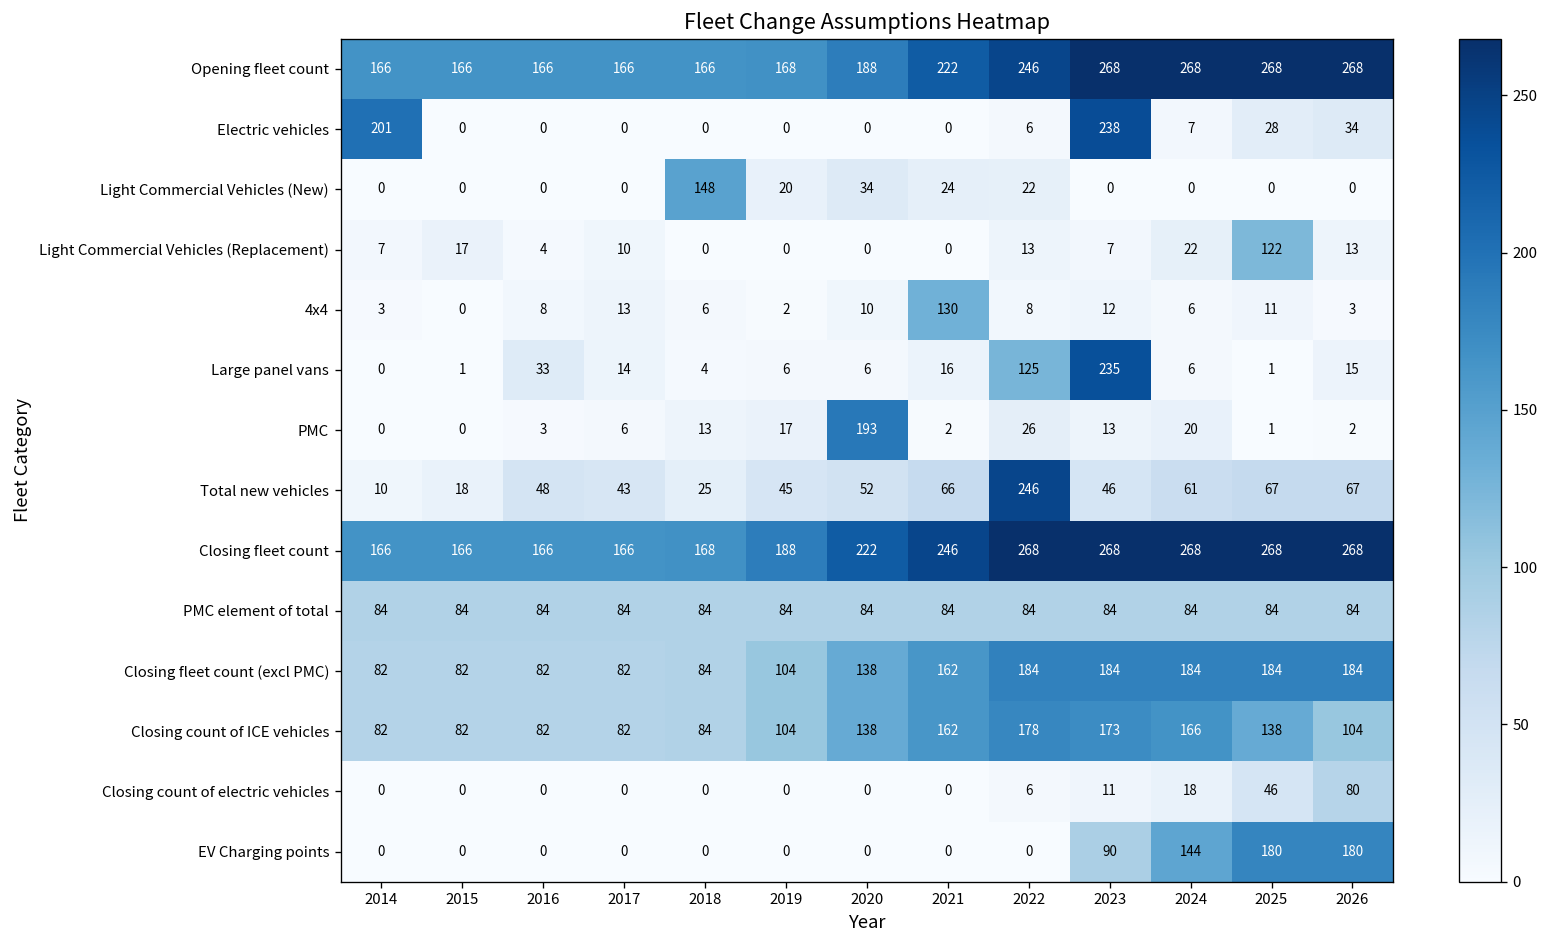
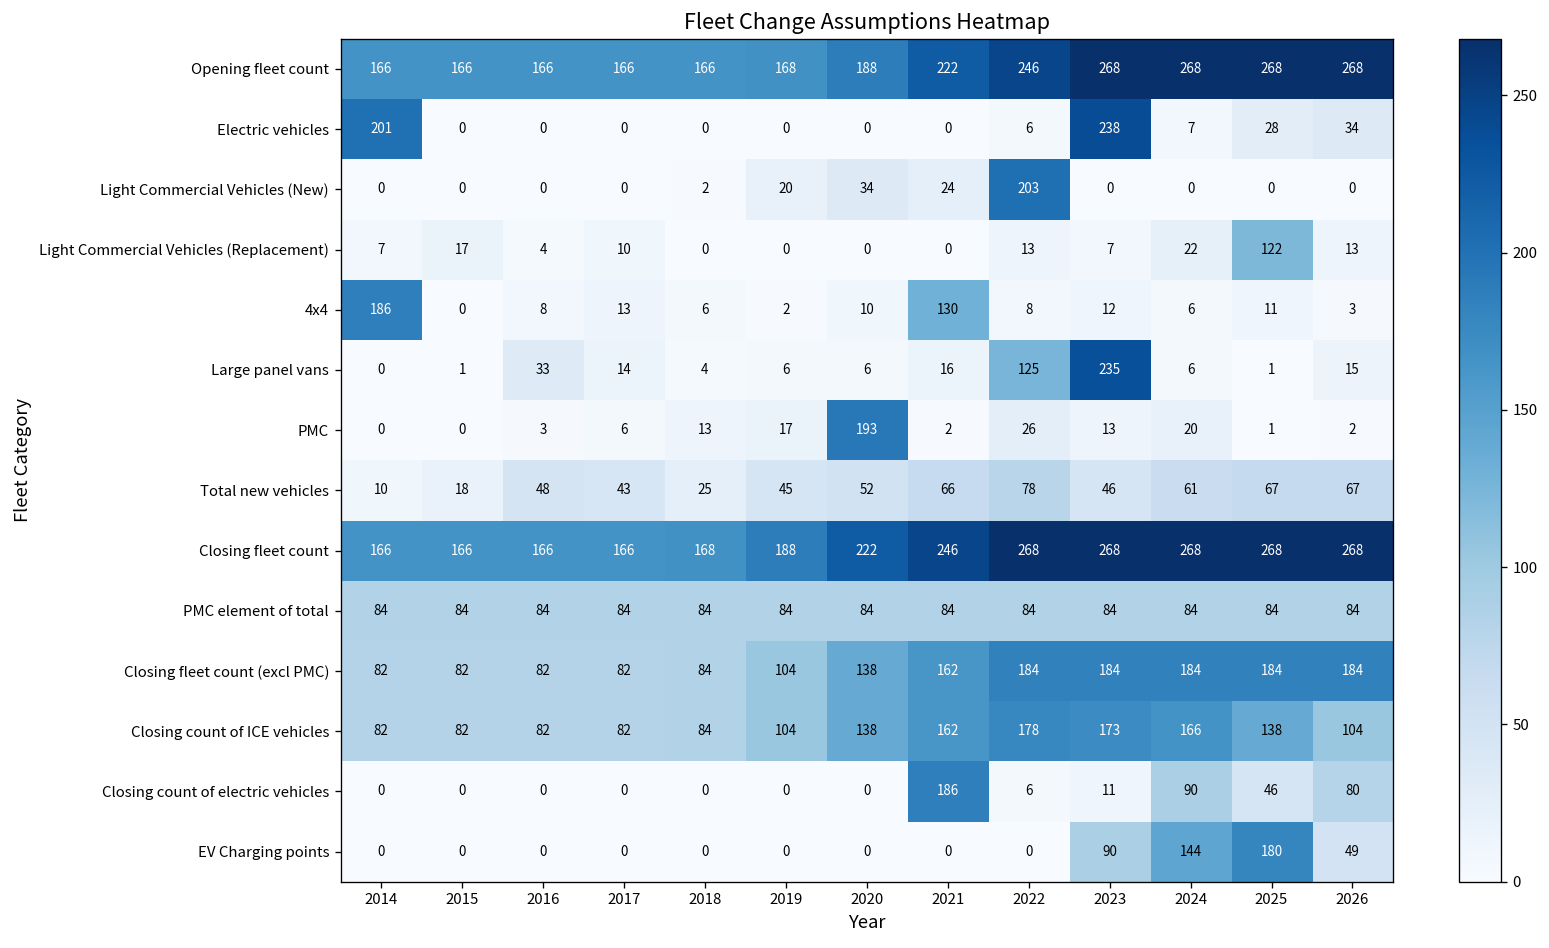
Light Commercial Vehicles (New), 2018: 148 -> 2
Light Commercial Vehicles (New), 2022: 22 -> 203
4x4, 2014: 3 -> 186
Total new vehicles, 2022: 246 -> 78
Closing count of electric vehicles, 2021: 0 -> 186
Closing count of electric vehicles, 2024: 18 -> 90
EV Charging points, 2026: 180 -> 49
